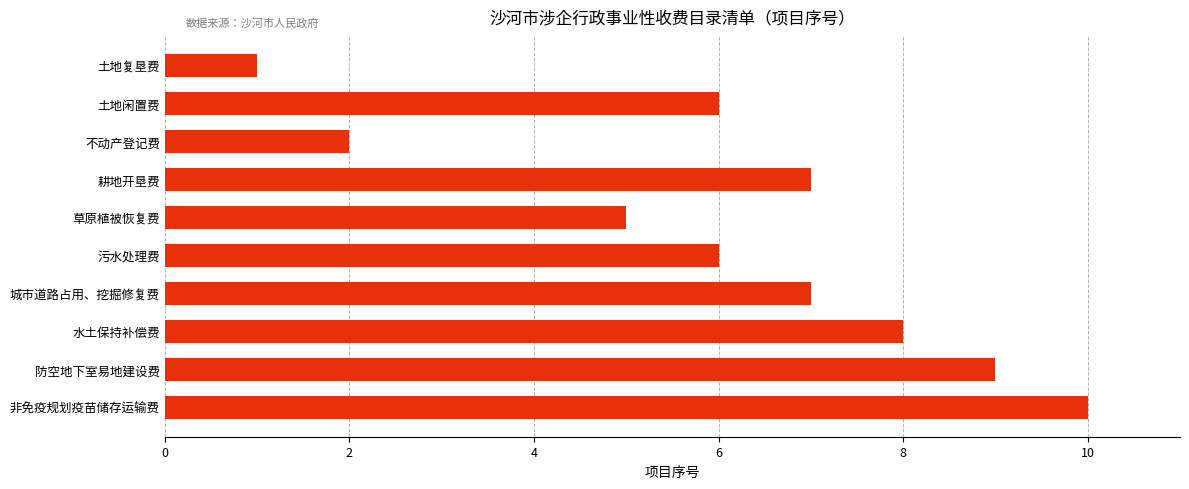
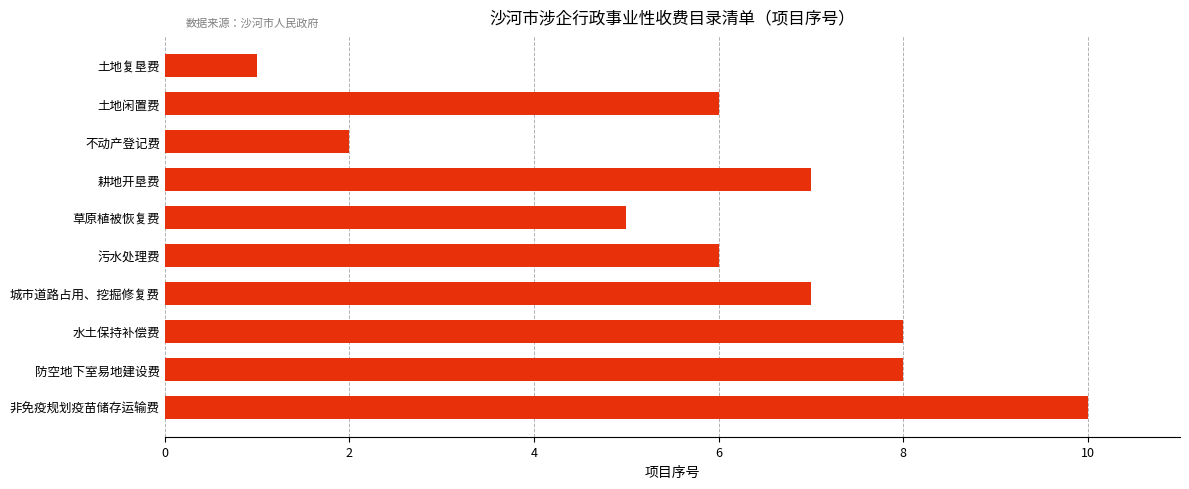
防空地下室易地建设费: 9 -> 8
